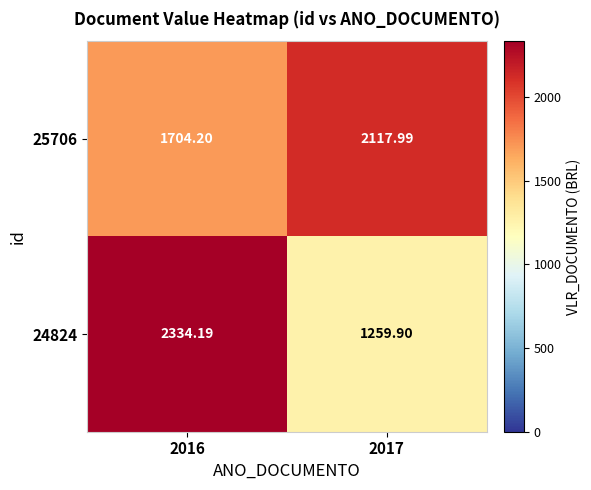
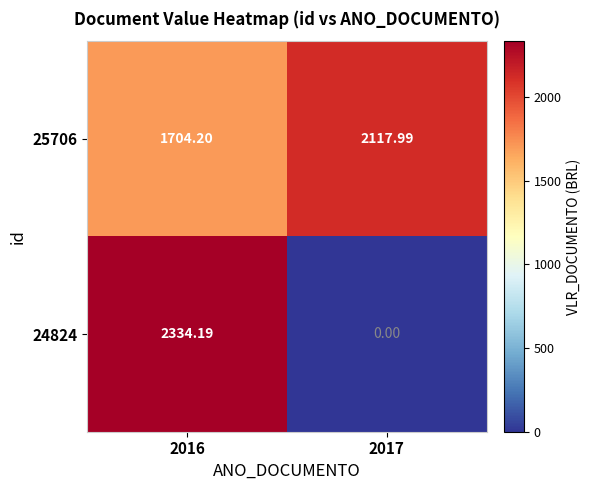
24824, 2017: 1259.90 -> 0.00
